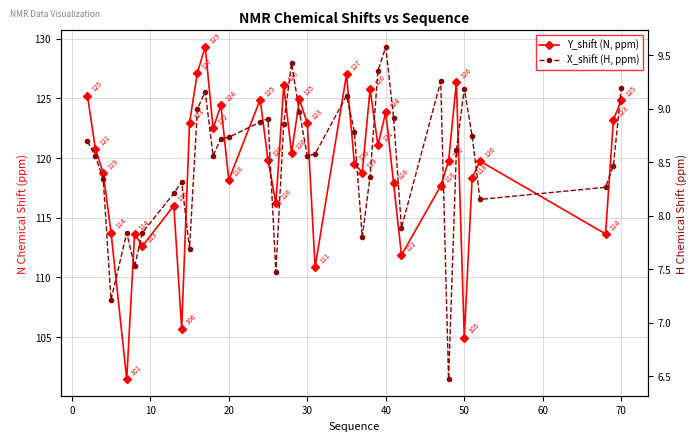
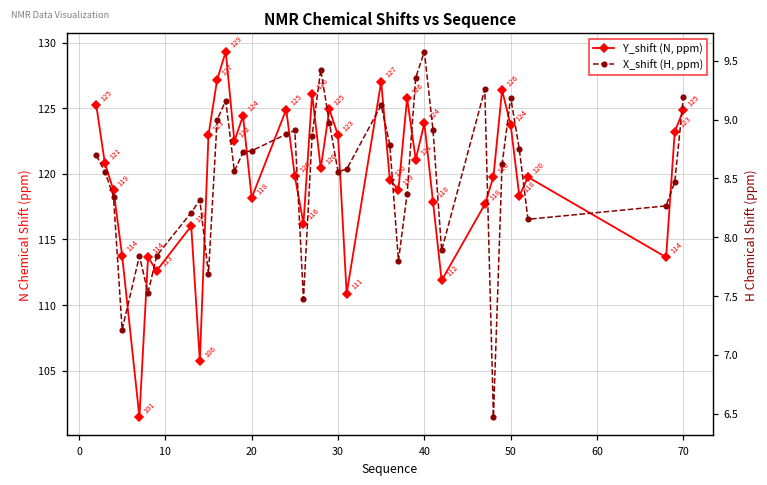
Y_shift (N, ppm), 50: 105 -> 124
